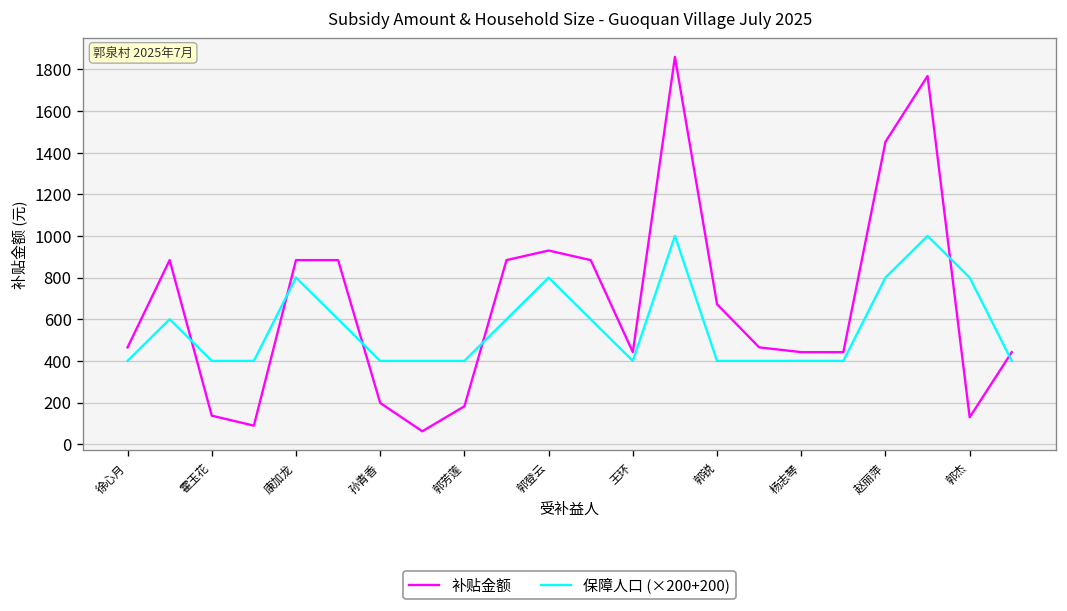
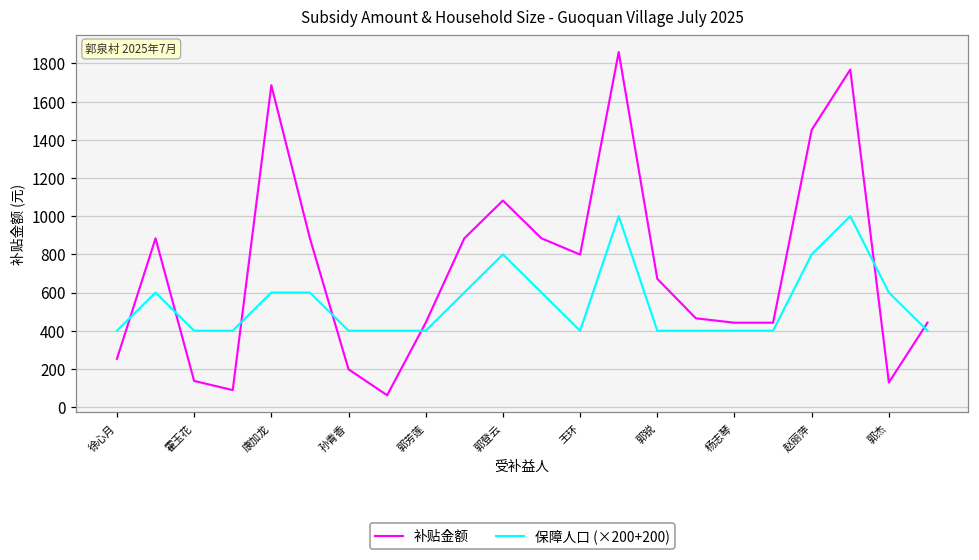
补贴金额, 徐心月: 470 -> 250
补贴金额, 康加龙: 880 -> 1690
保障人口 (×200+200), 康加龙: 800 -> 600
补贴金额, 郭芳莲: 180 -> 440
补贴金额, 郭登云: 930 -> 1080
补贴金额, 王环: 440 -> 800
保障人口 (×200+200), 郭杰: 800 -> 600
